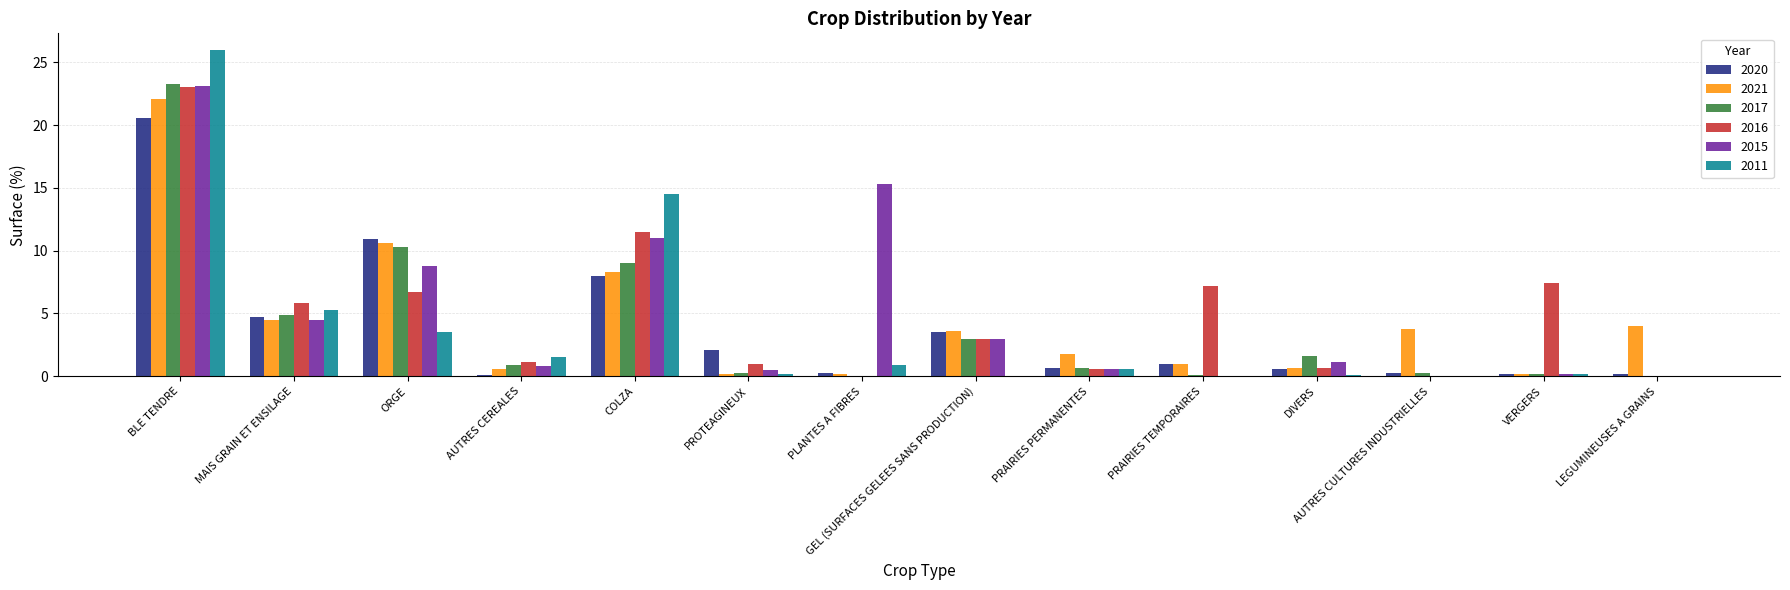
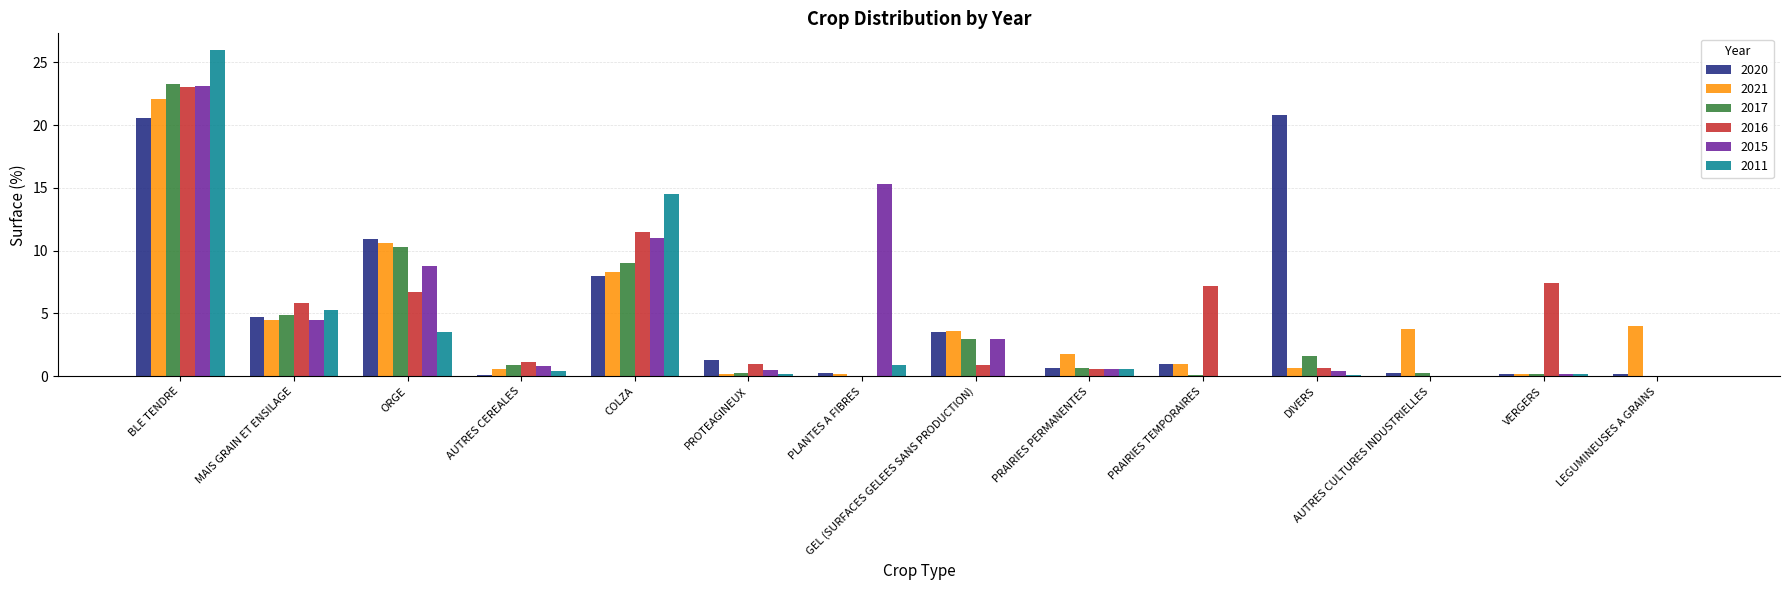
2011, AUTRES CEREALES: 1.5 -> 0.4
2020, PROTEAGINEUX: 2.1 -> 1.3
2016, GEL (SURFACES GELEES SANS PRODUCTION): 3.0 -> 0.9
2020, DIVERS: 0.6 -> 20.8
2015, DIVERS: 1.1 -> 0.4
